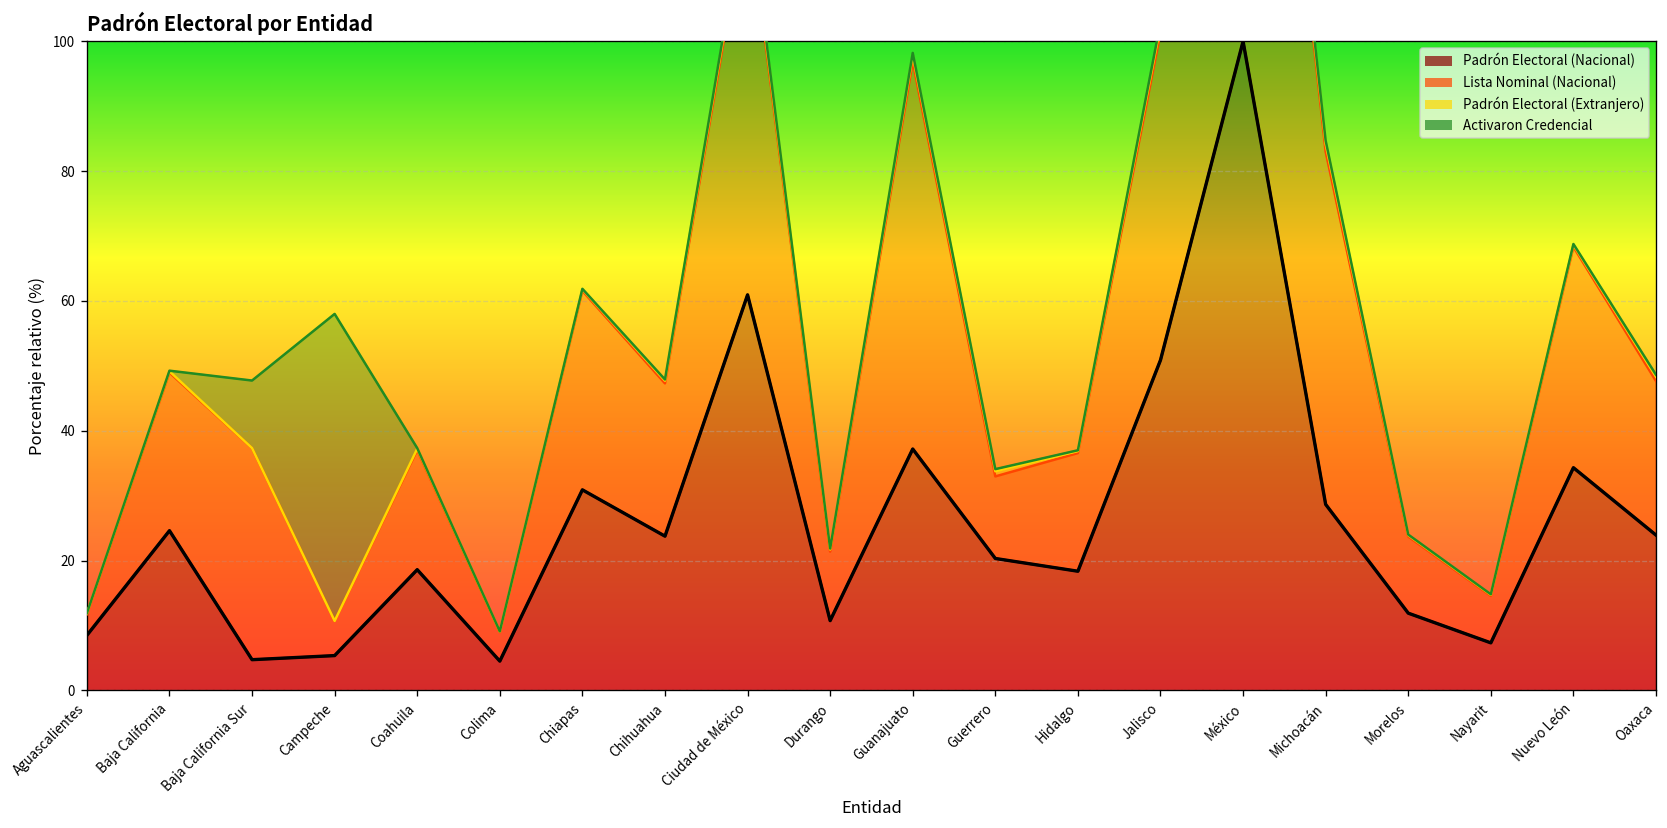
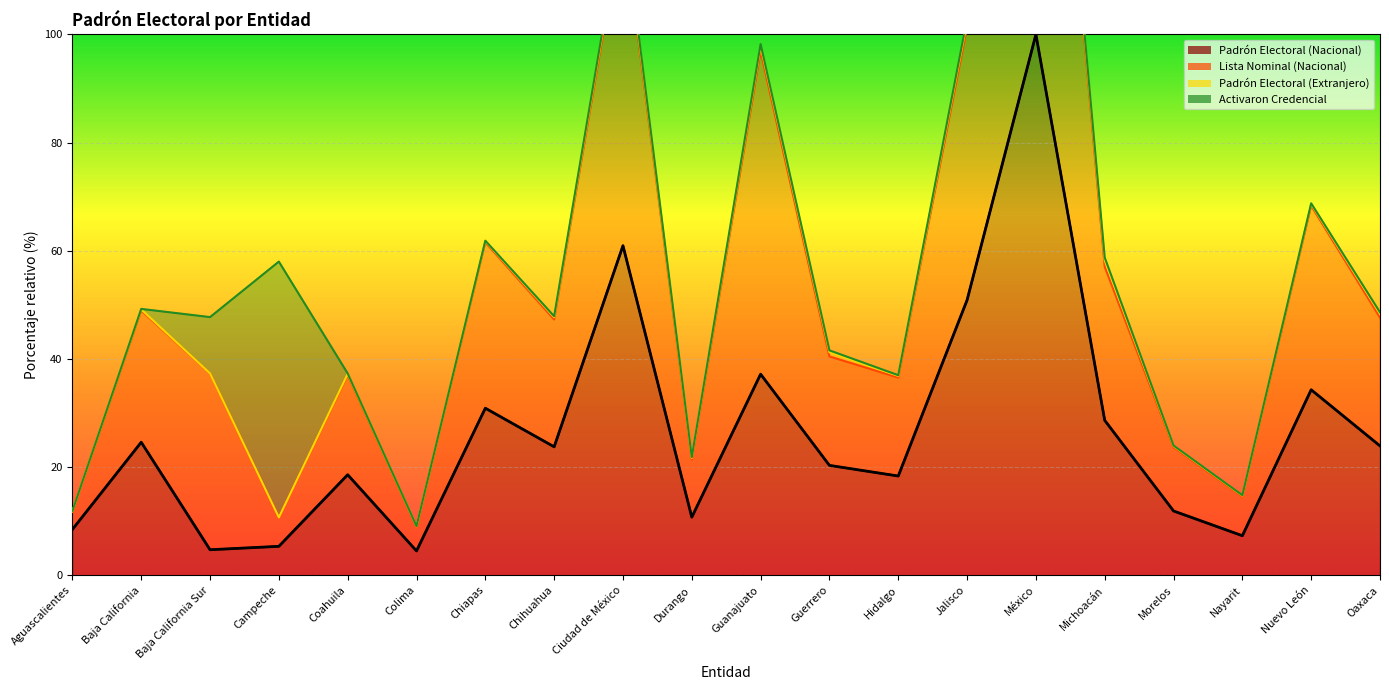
Lista Nominal (Nacional), Guerrero: 13 -> 20
Lista Nominal (Nacional), Michoacán: 54 -> 28
